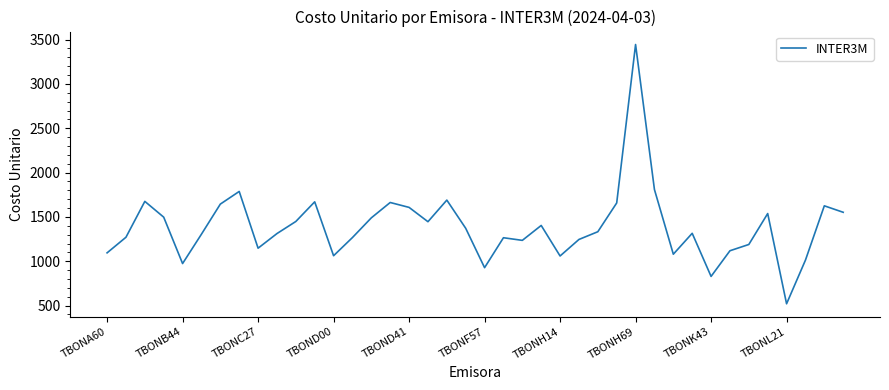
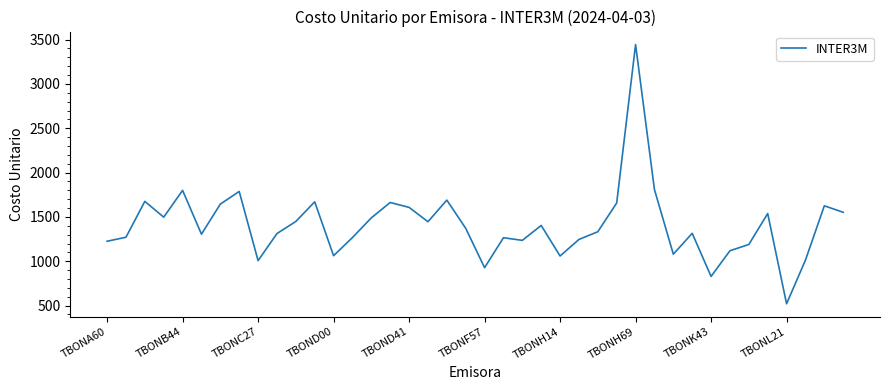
TBONA60: 1100 -> 1200
TBONB44: 1000 -> 1800
TBONC27: 1100 -> 1000
